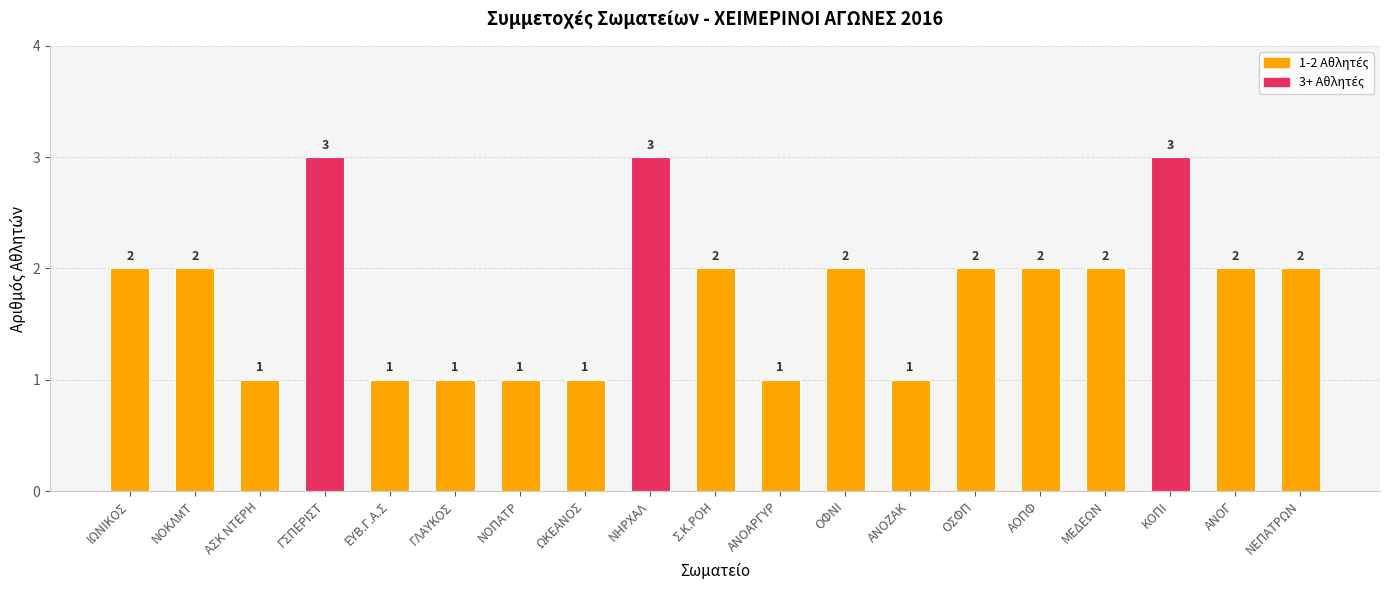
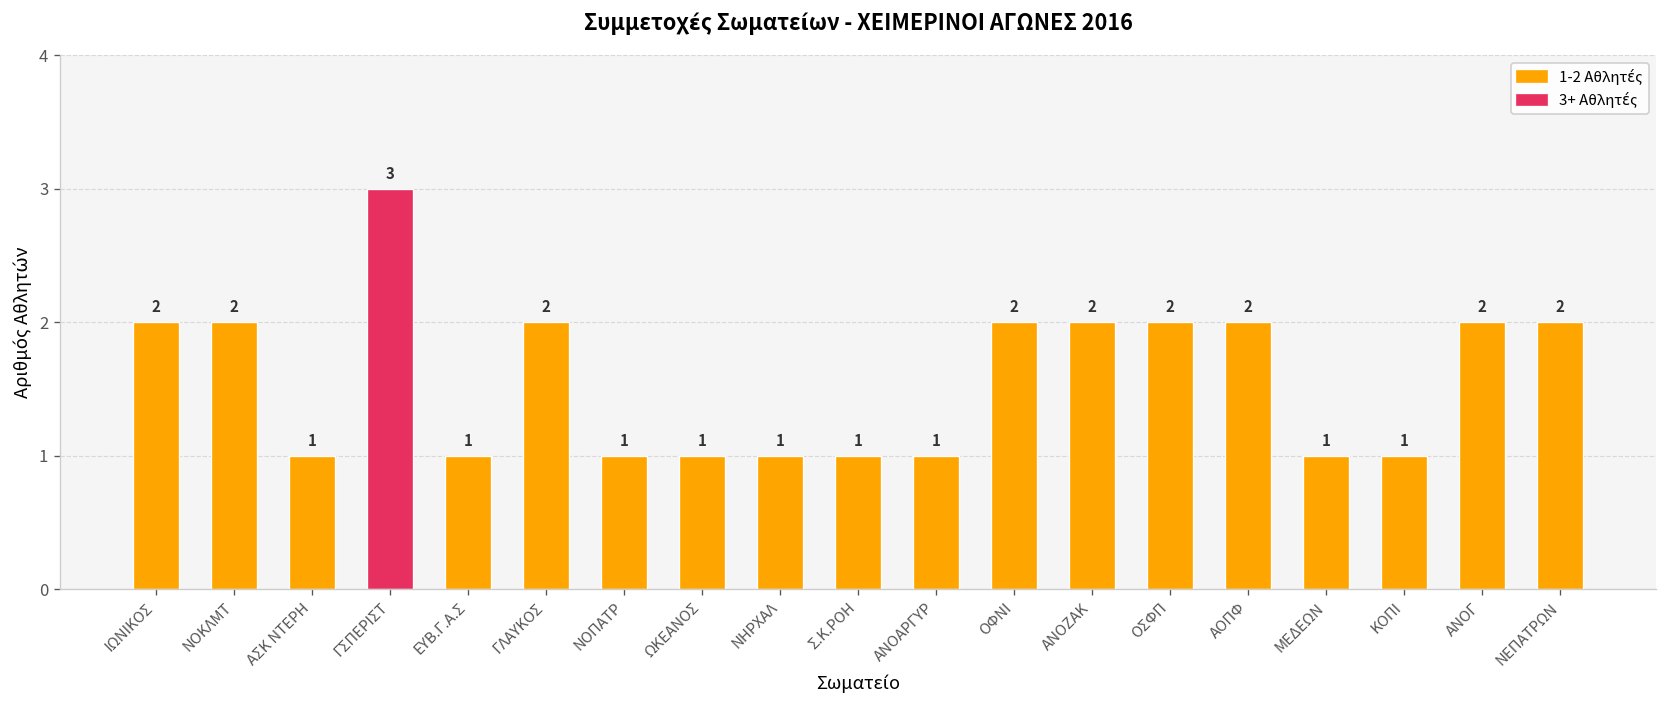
ΓΛΑΥΚΟΣ: 1 -> 2
ΝΗΡΧΑΛ: 3 -> 1
Σ.Κ.ΡΟΗ: 2 -> 1
ΑΝΟΖΑΚ: 1 -> 2
ΜΕΔΕΩΝ: 2 -> 1
ΚΟΠΙ: 3 -> 1
